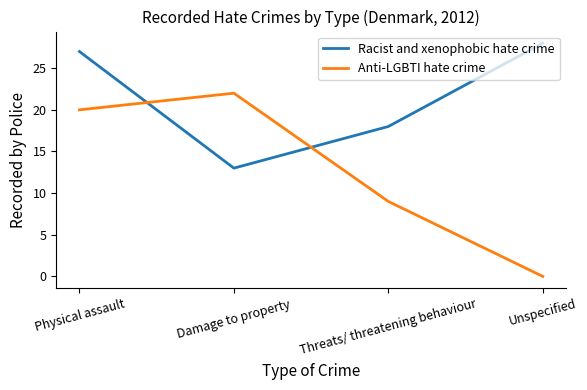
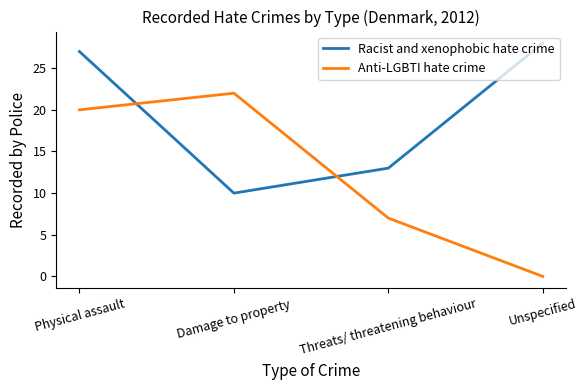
Racist and xenophobic hate crime, Damage to property: 13 -> 10
Racist and xenophobic hate crime, Threats/ threatening behaviour: 18 -> 13
Anti-LGBTI hate crime, Threats/ threatening behaviour: 9 -> 7
